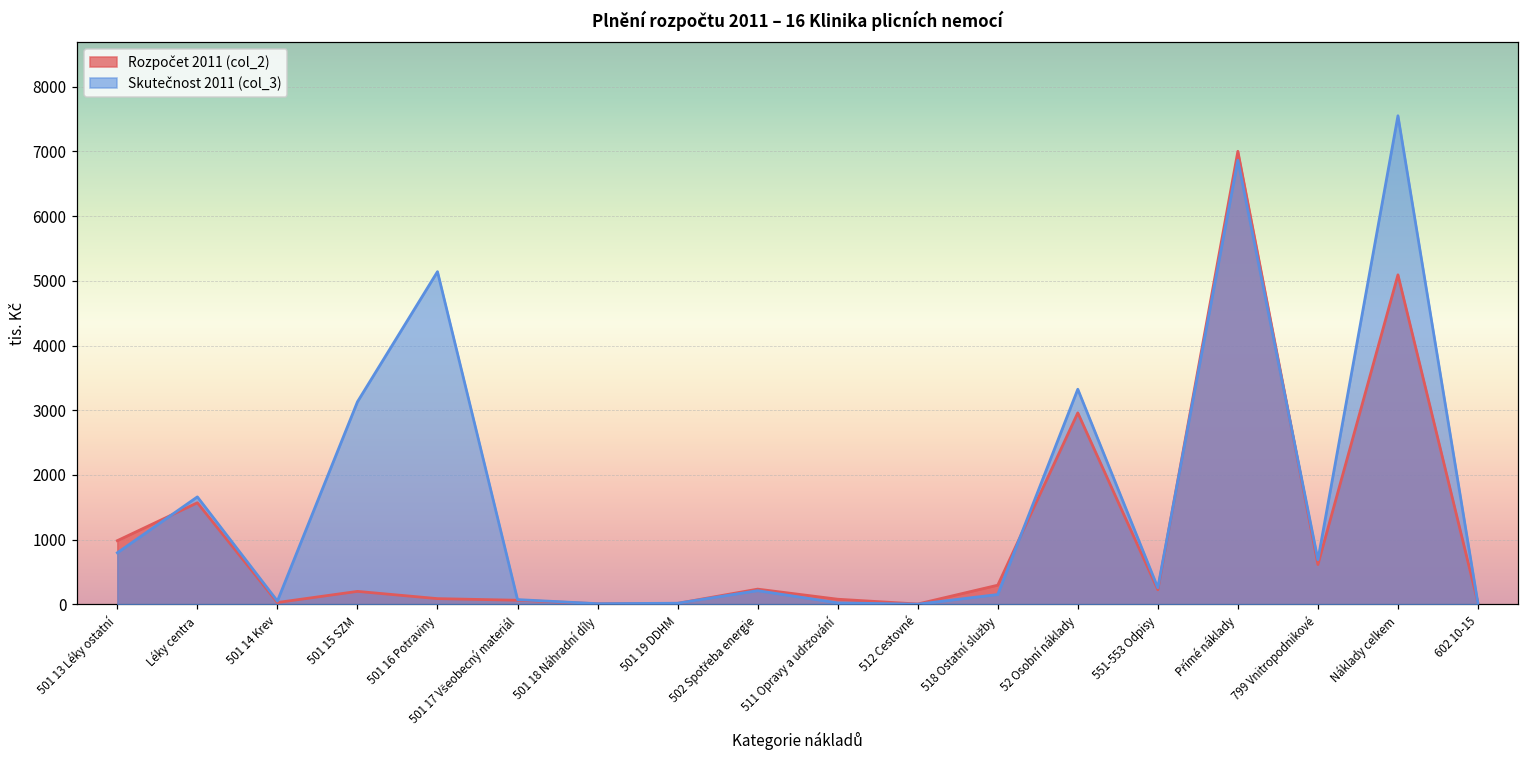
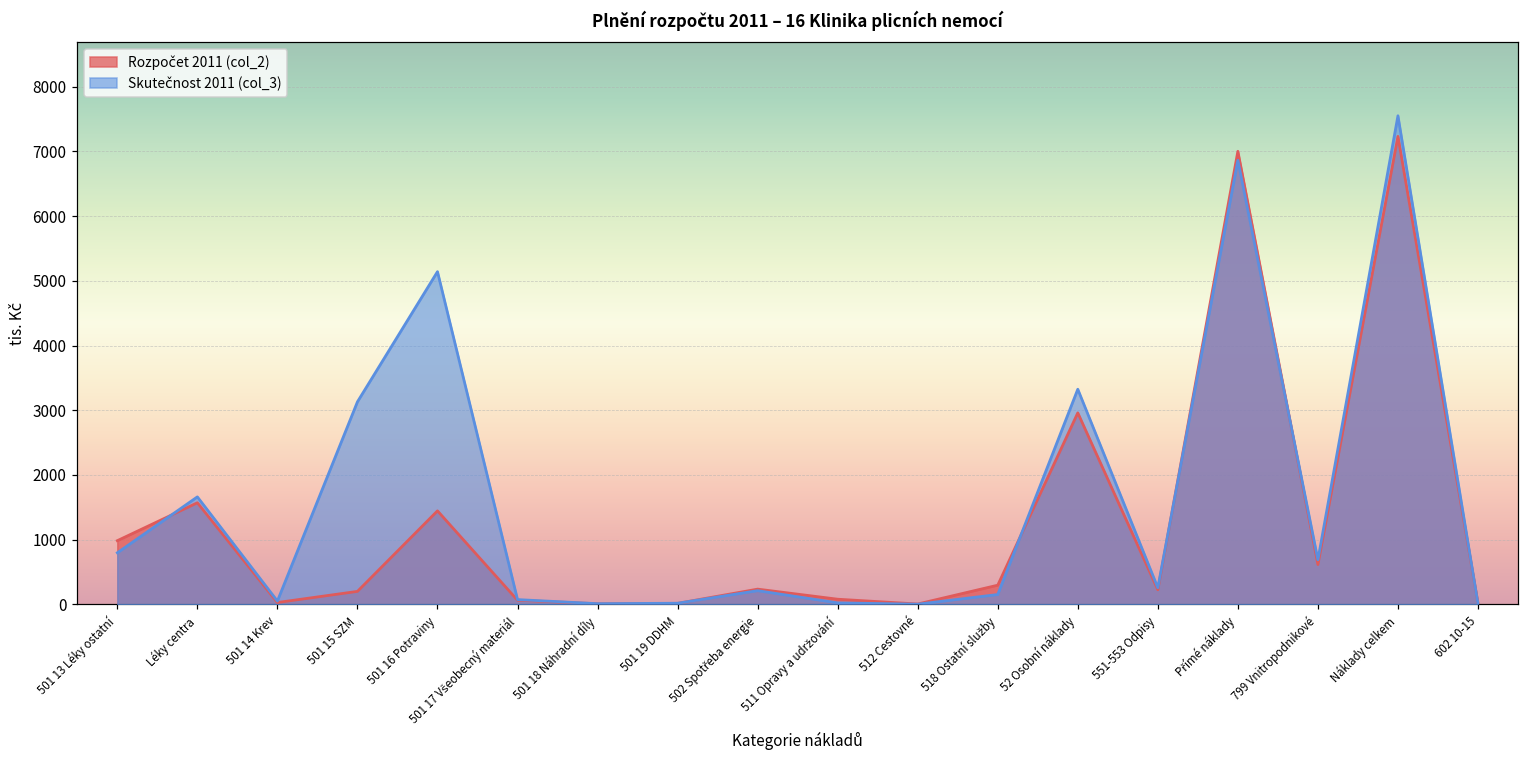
Rozpočet 2011 (col_2), 501 16 Potraviny: 100 -> 1400
Rozpočet 2011 (col_2), Náklady celkem: 5100 -> 7200
